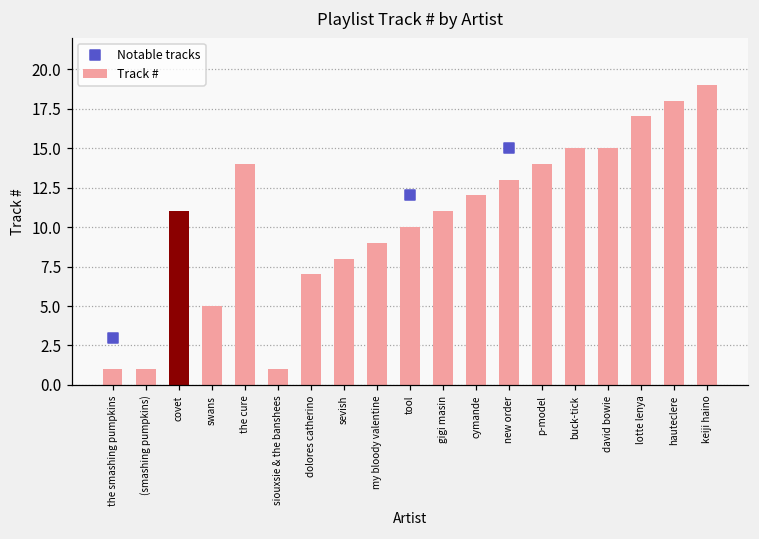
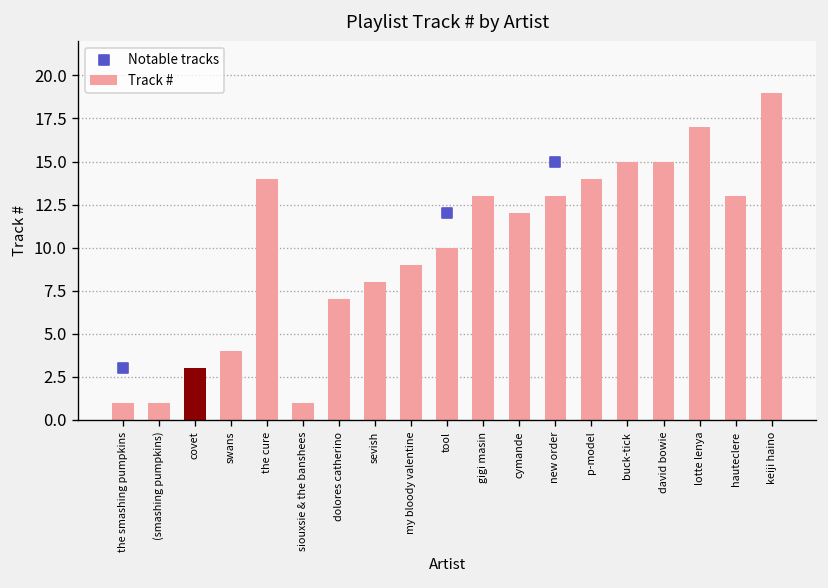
Track #, covet: 11 -> 3
Track #, swans: 5 -> 4
Track #, gigi masin: 11 -> 13
Track #, hauteclere: 18 -> 13
